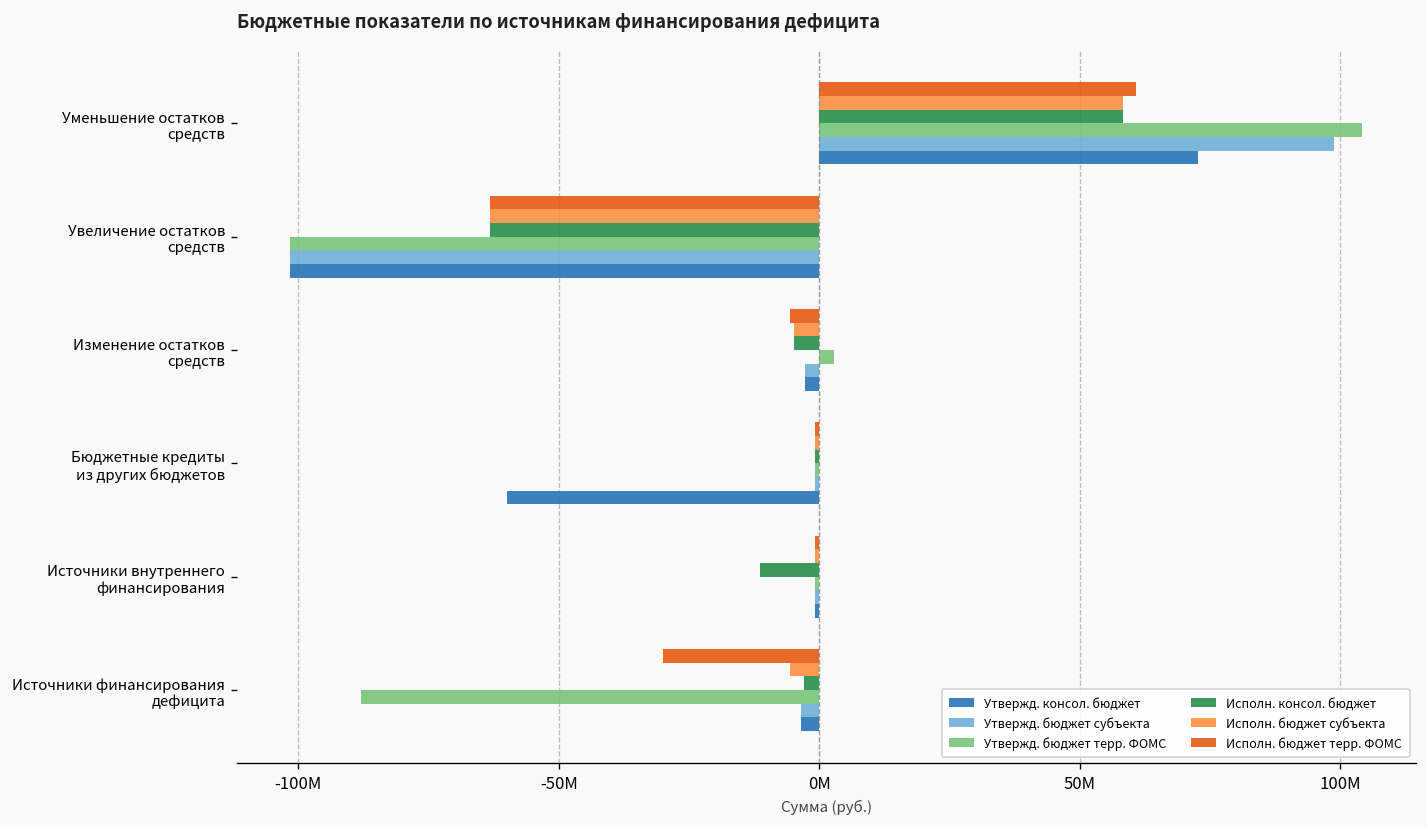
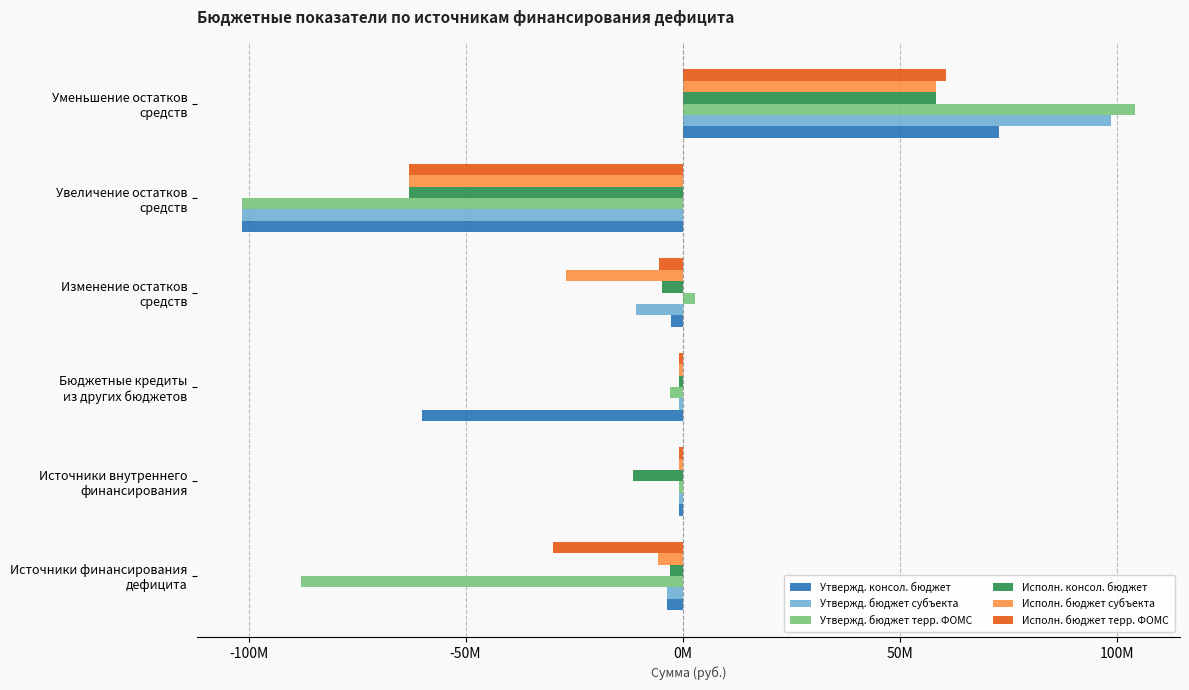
Исполн. бюджет субъекта, Изменение остатков средств: -5000000 -> -27000000
Утвержд. бюджет субъекта, Изменение остатков средств: -3000000 -> -11000000
Утвержд. бюджет терр. ФОМС, Бюджетные кредиты из других бюджетов: -1000000 -> -3000000
